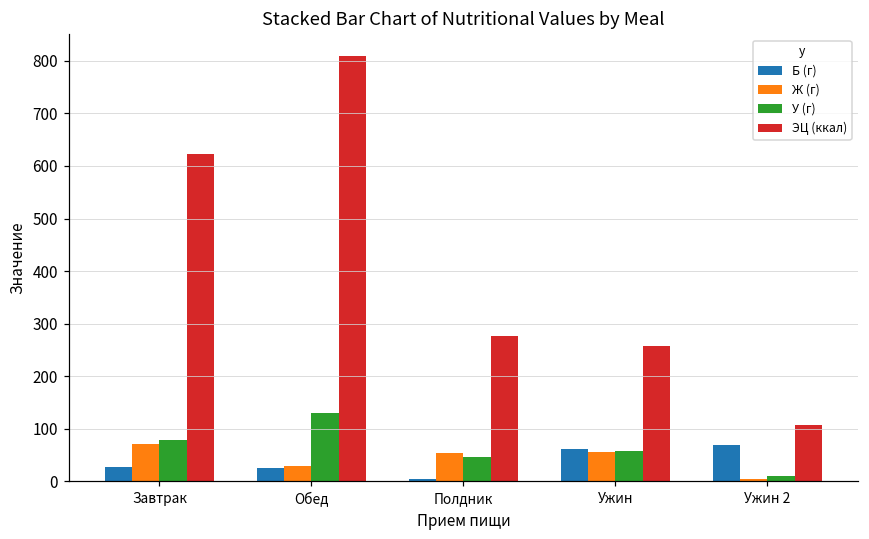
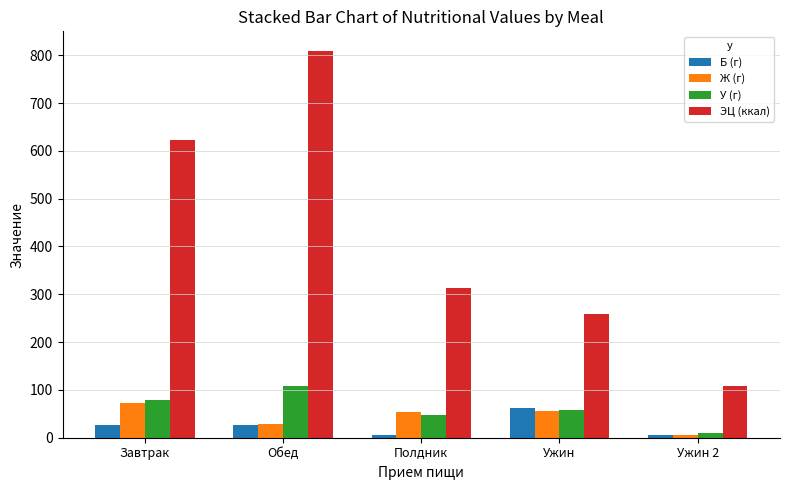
У (г), Обед: 130 -> 110
ЭЦ (ккал), Полдник: 280 -> 310
Б (г), Ужин 2: 70 -> 10
